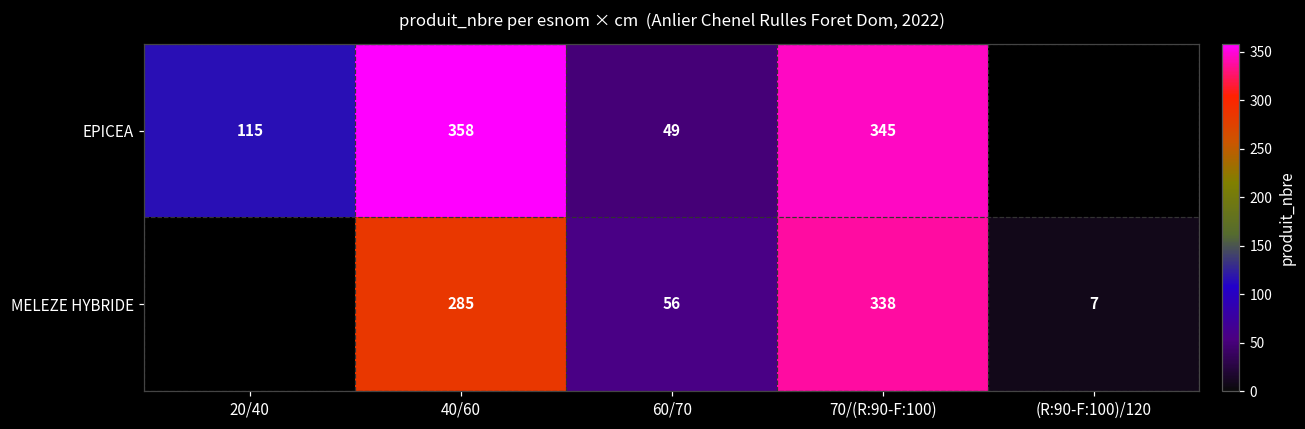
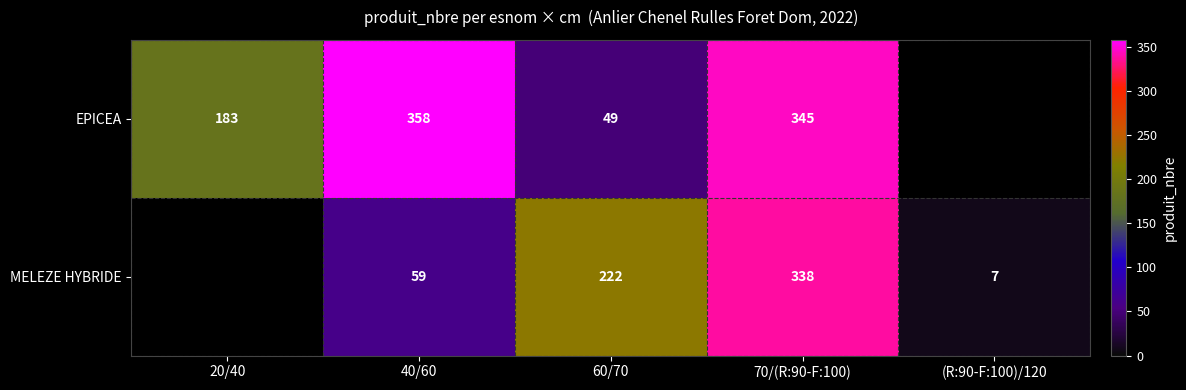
EPICEA, 20/40: 115 -> 183
MELEZE HYBRIDE, 40/60: 285 -> 59
MELEZE HYBRIDE, 60/70: 56 -> 222
